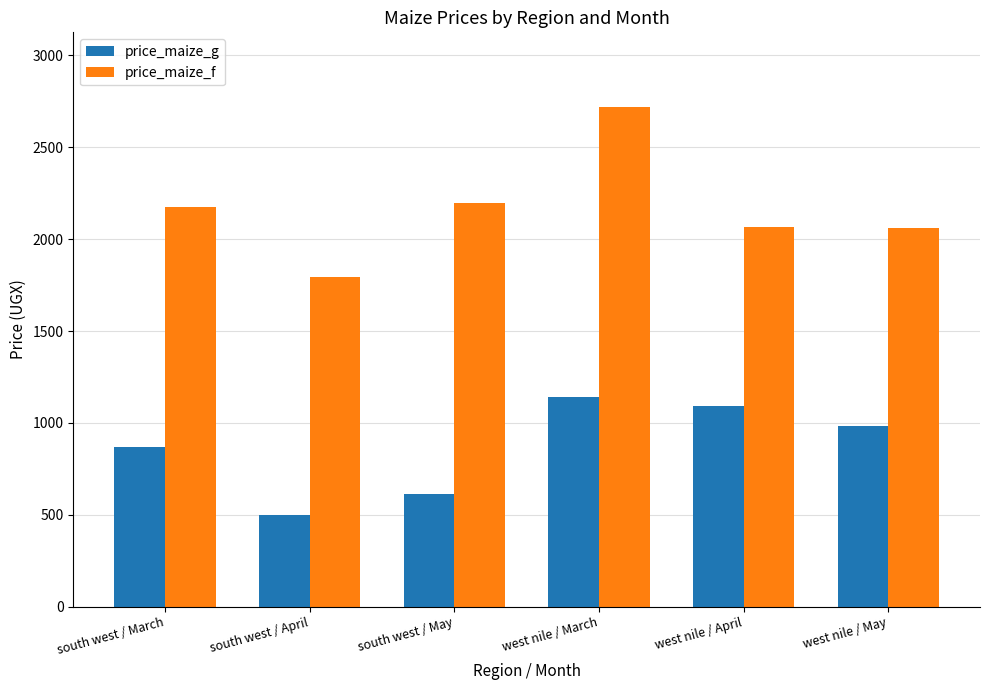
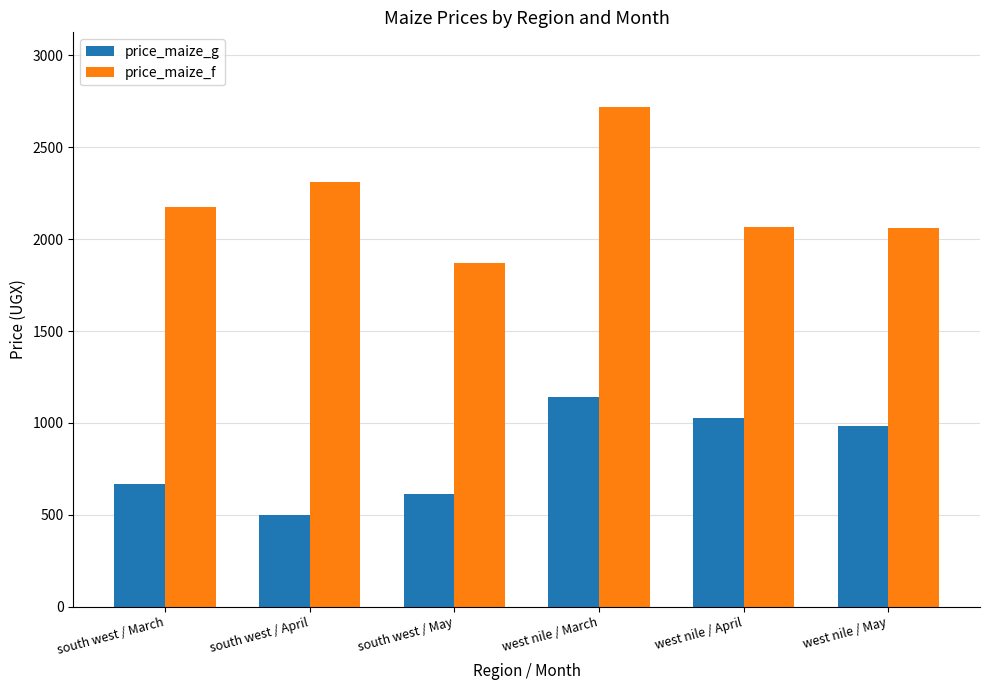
price_maize_g, south west / March: 870 -> 670
price_maize_f, south west / April: 1800 -> 2310
price_maize_f, south west / May: 2200 -> 1870
price_maize_g, west nile / April: 1090 -> 1030
